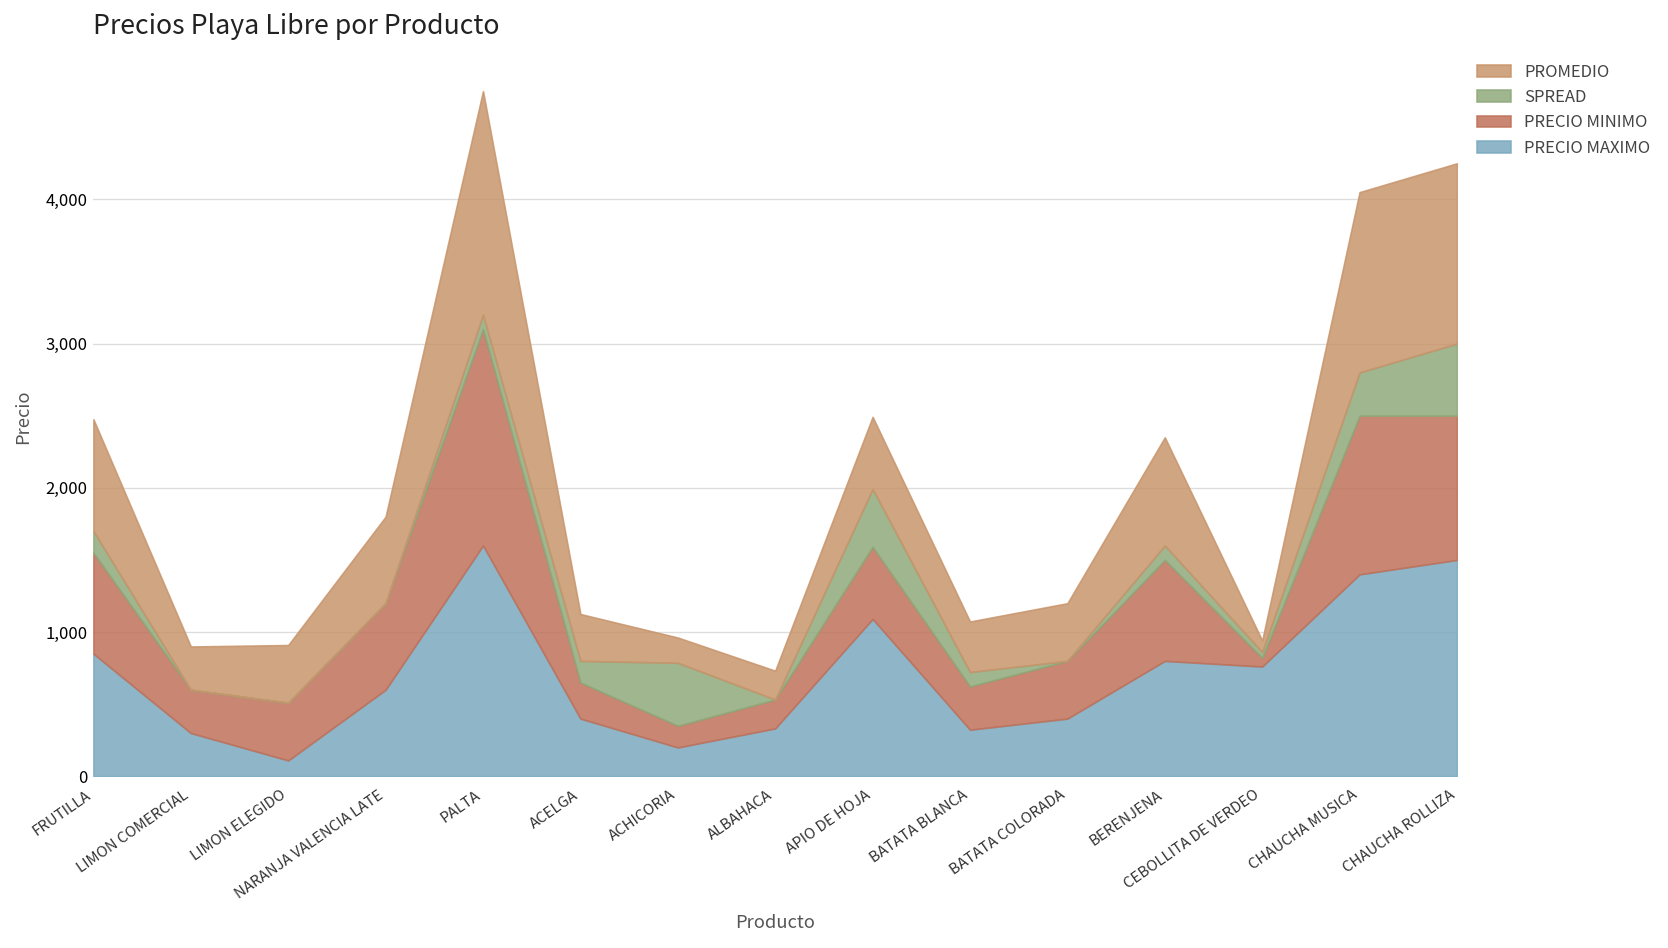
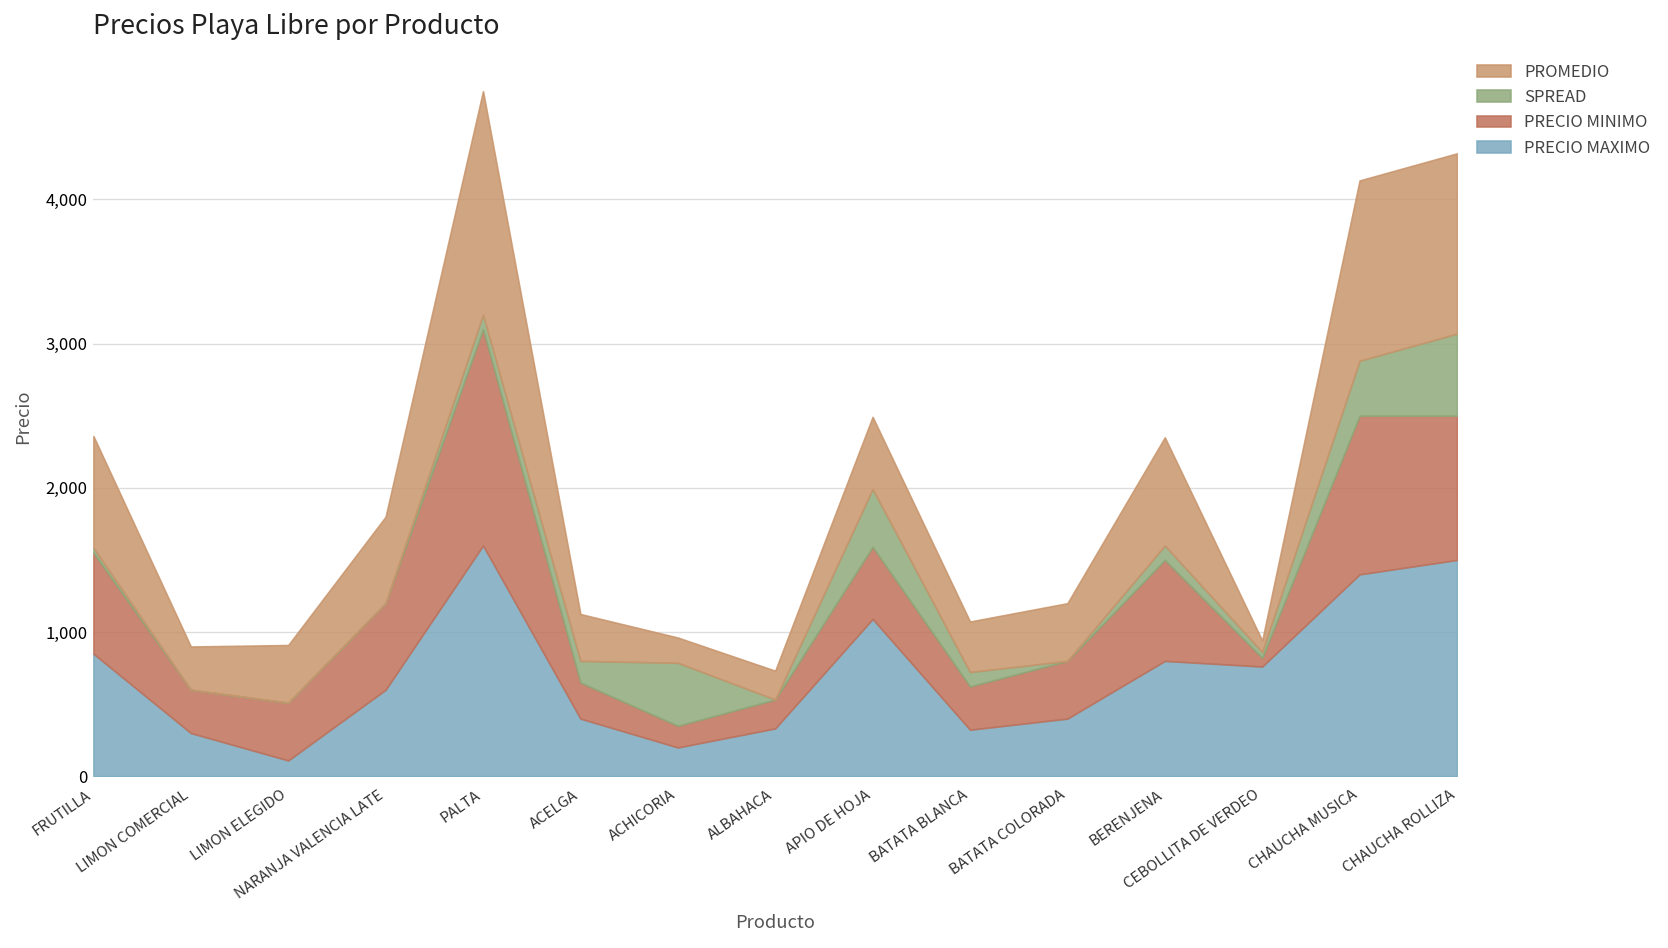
SPREAD, FRUTILLA: 150 -> 30
SPREAD, CHAUCHA MUSICA: 300 -> 380
SPREAD, CHAUCHA ROLLIZA: 500 -> 570
